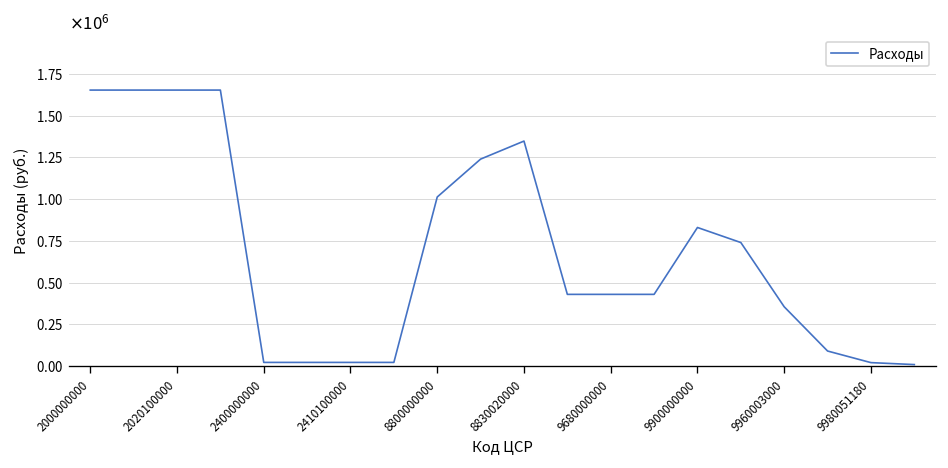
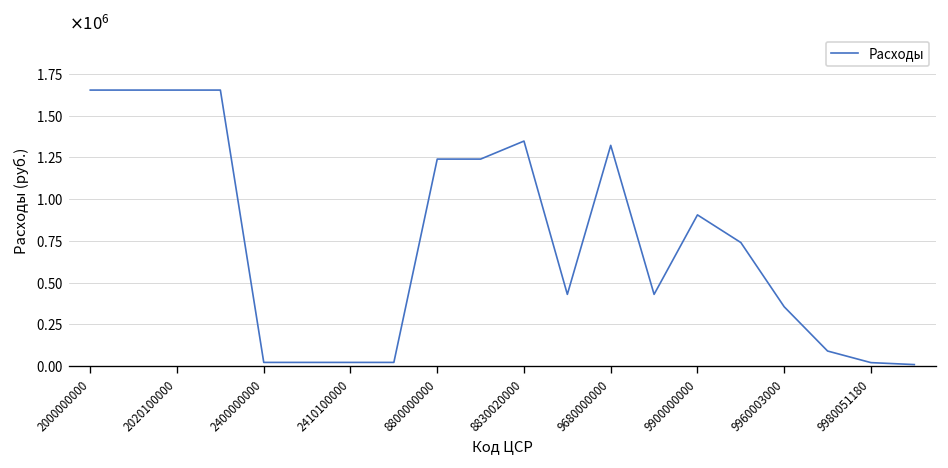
8800000000: 1010000 -> 1240000
9680000000: 430000 -> 1320000
9900000000: 830000 -> 910000
